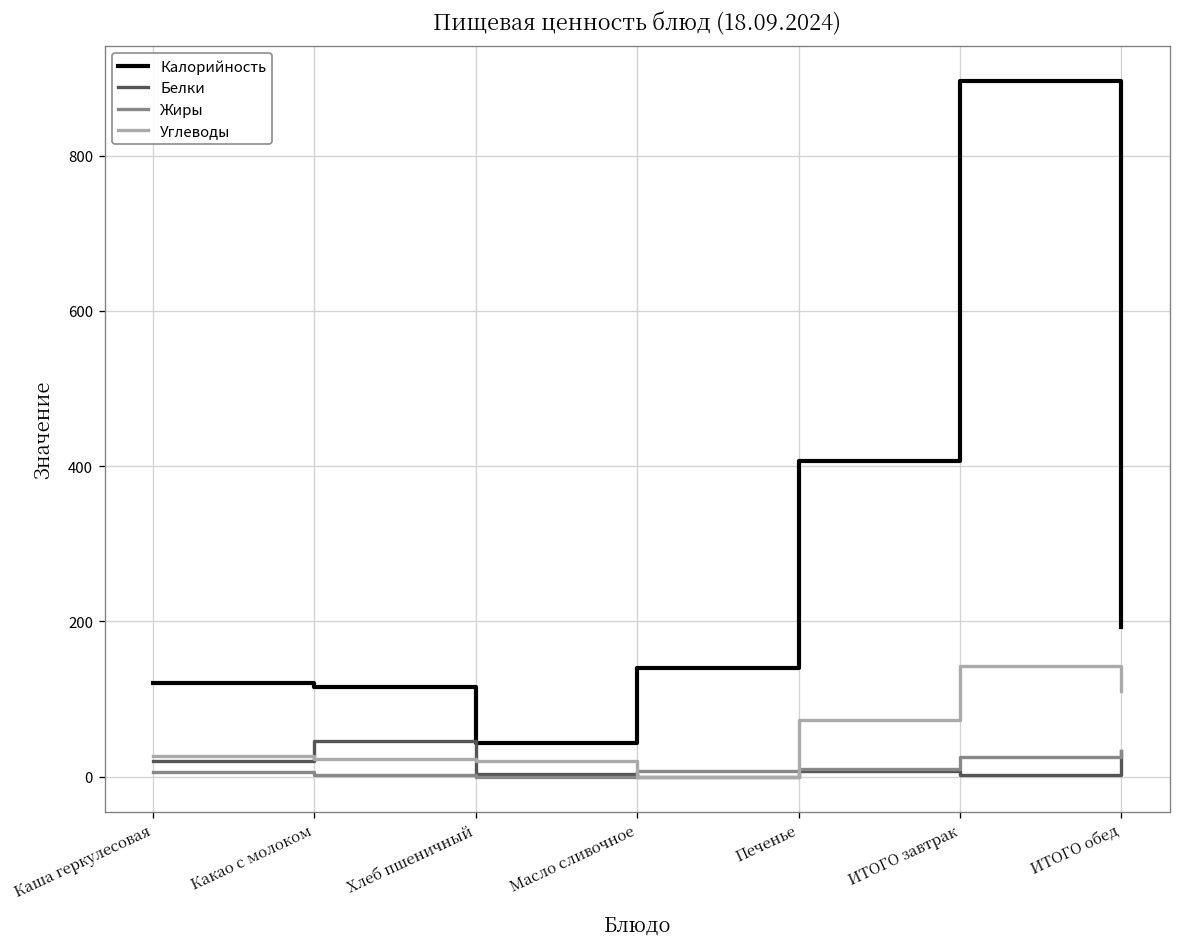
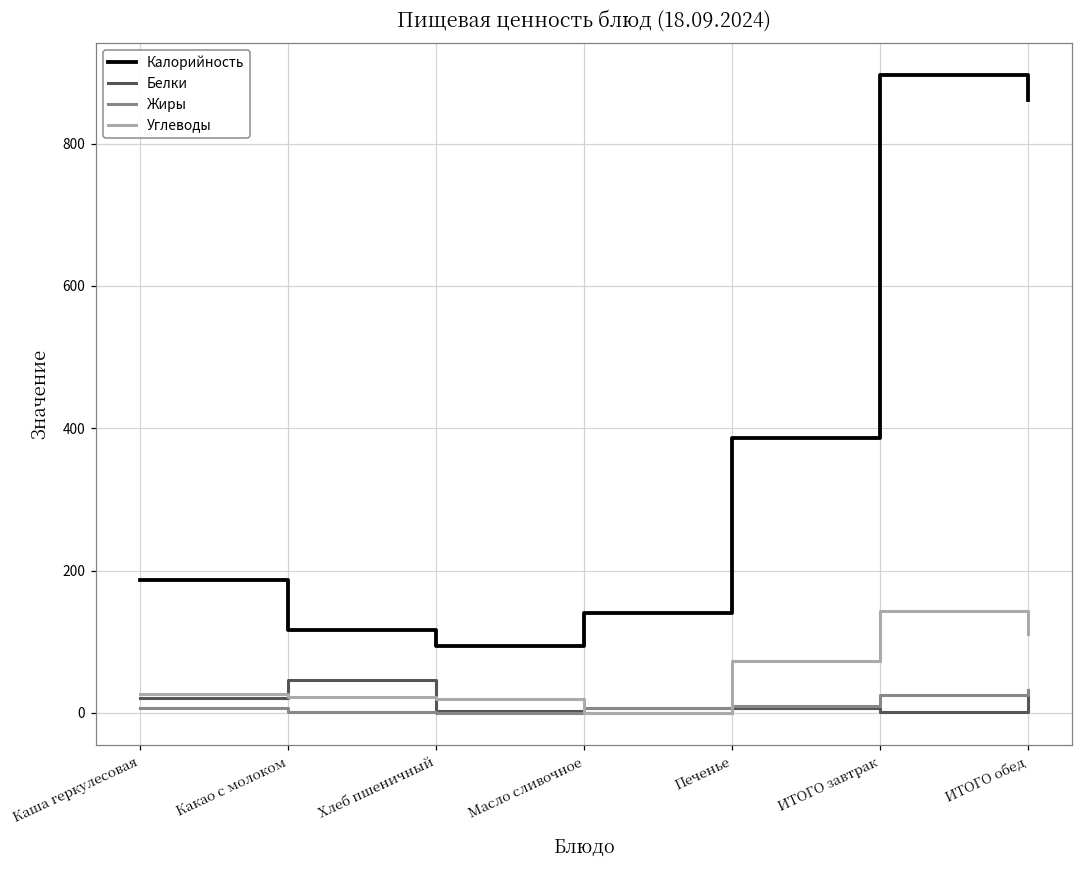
Калорийность, Каша геркулесовая: 120 -> 190
Калорийность, Хлеб пшеничный: 40 -> 90
Калорийность, Печенье: 410 -> 390
Калорийность, ИТОГО обед: 190 -> 860
